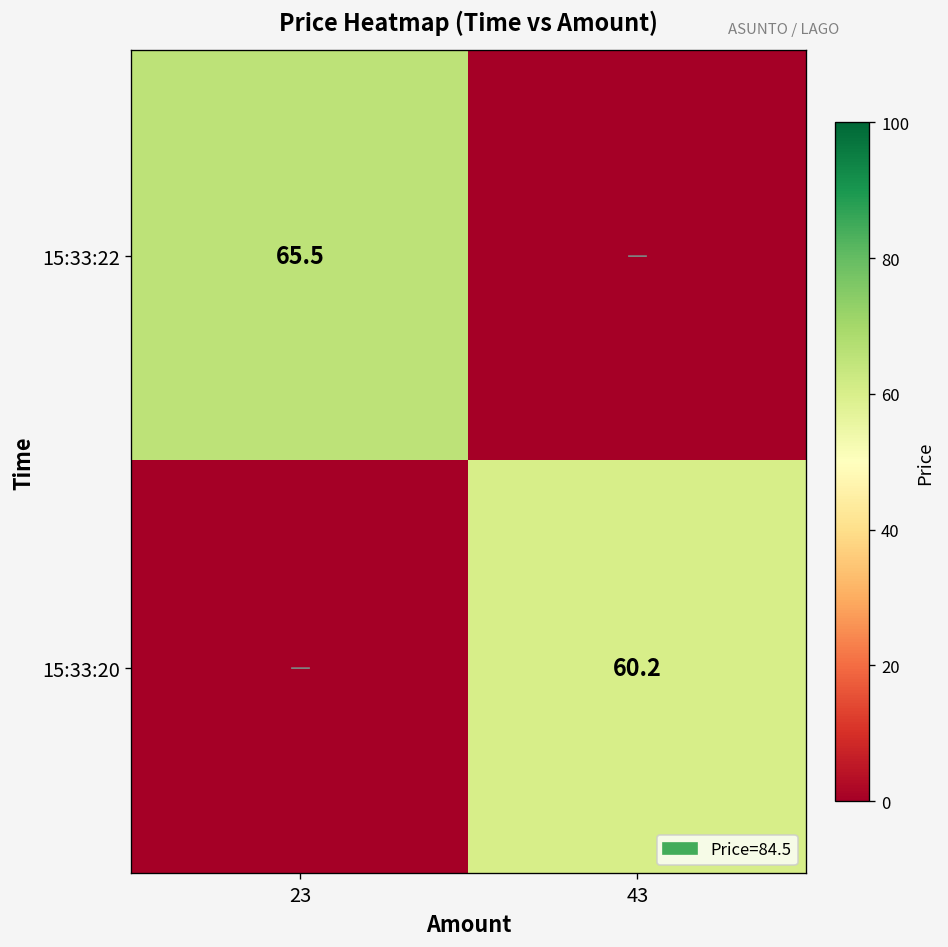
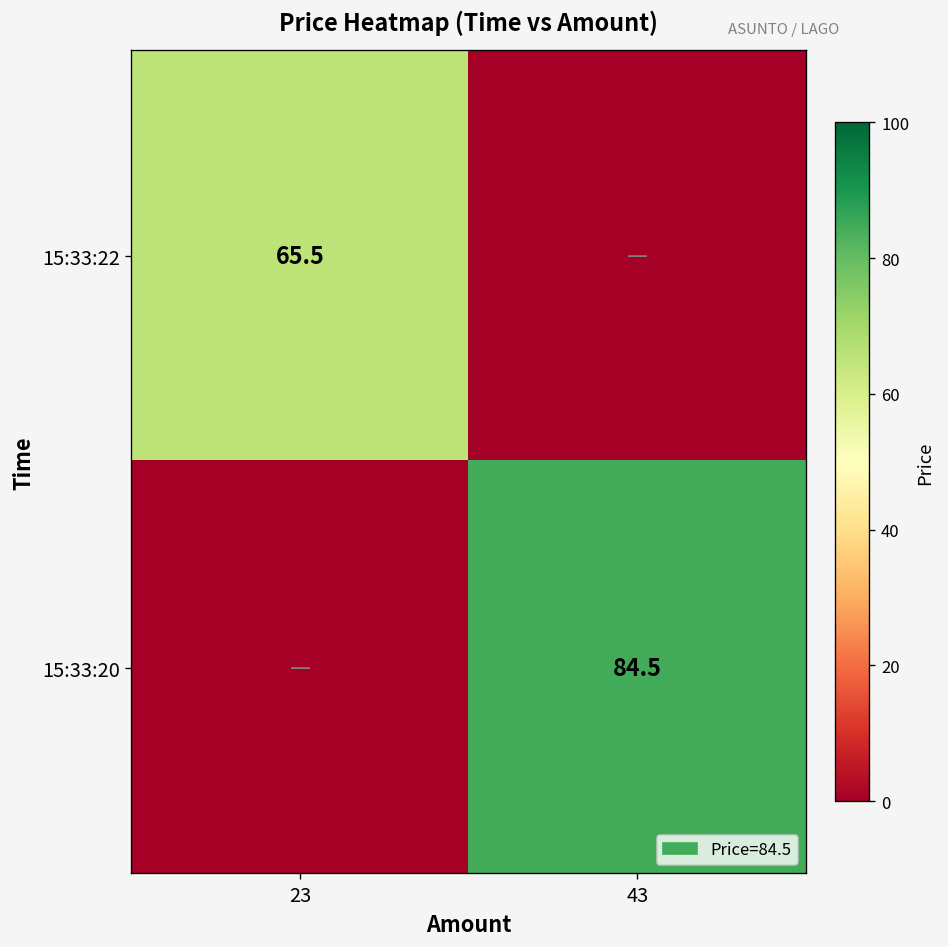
15:33:20, 43: 60.2 -> 84.5
